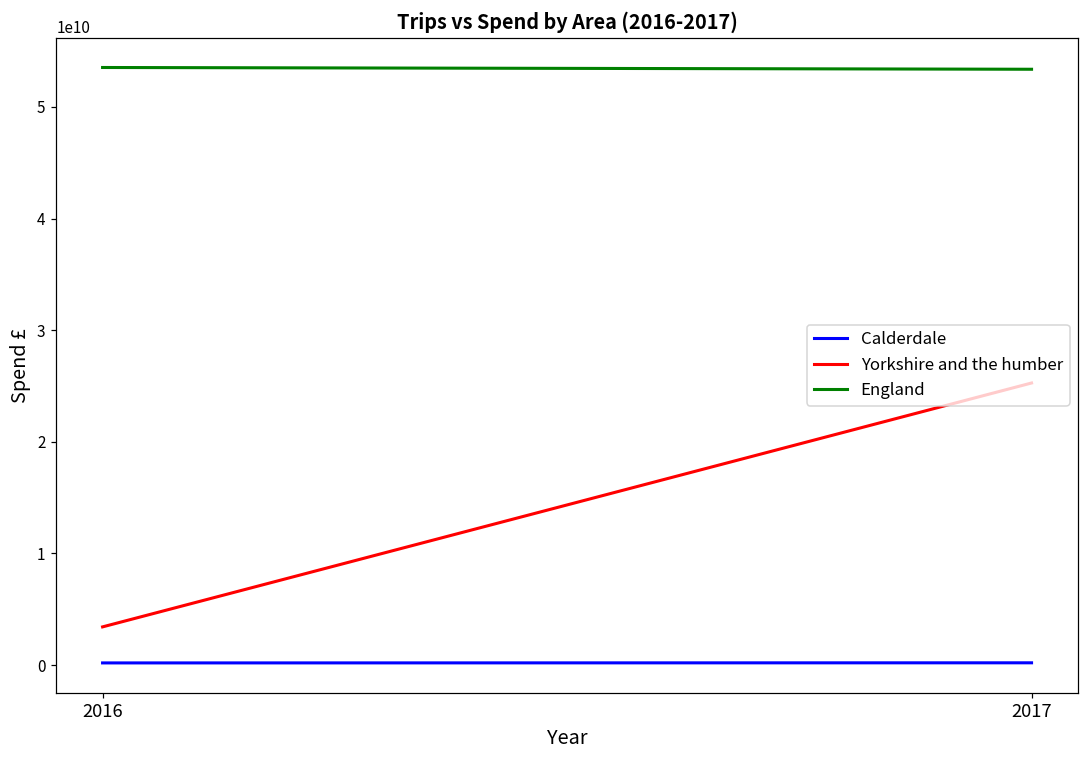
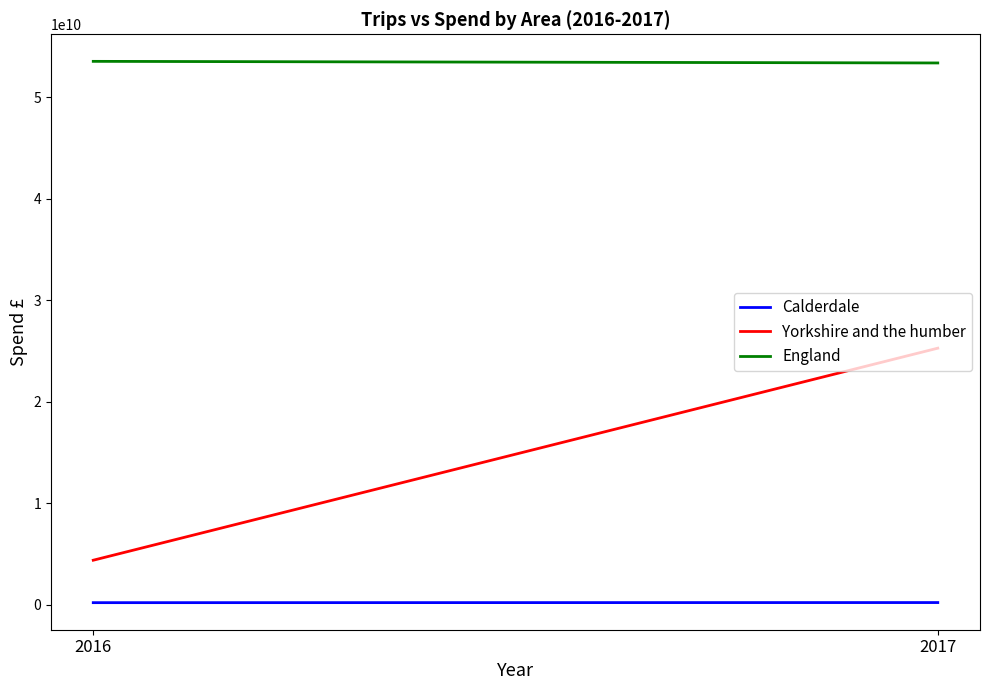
Yorkshire and the humber, 2016: 3400000000 -> 4400000000
